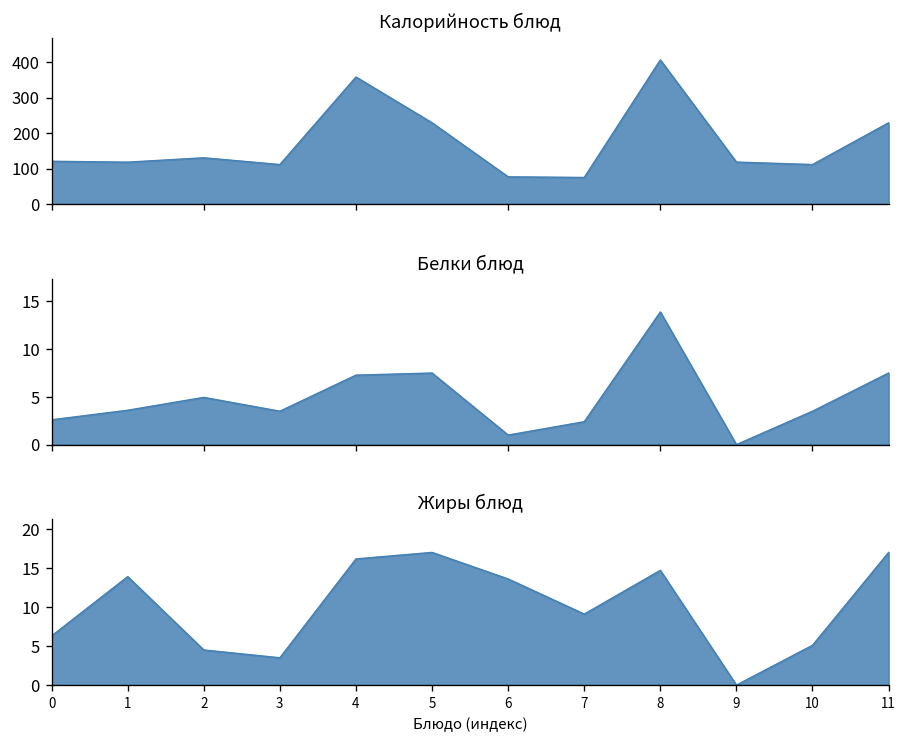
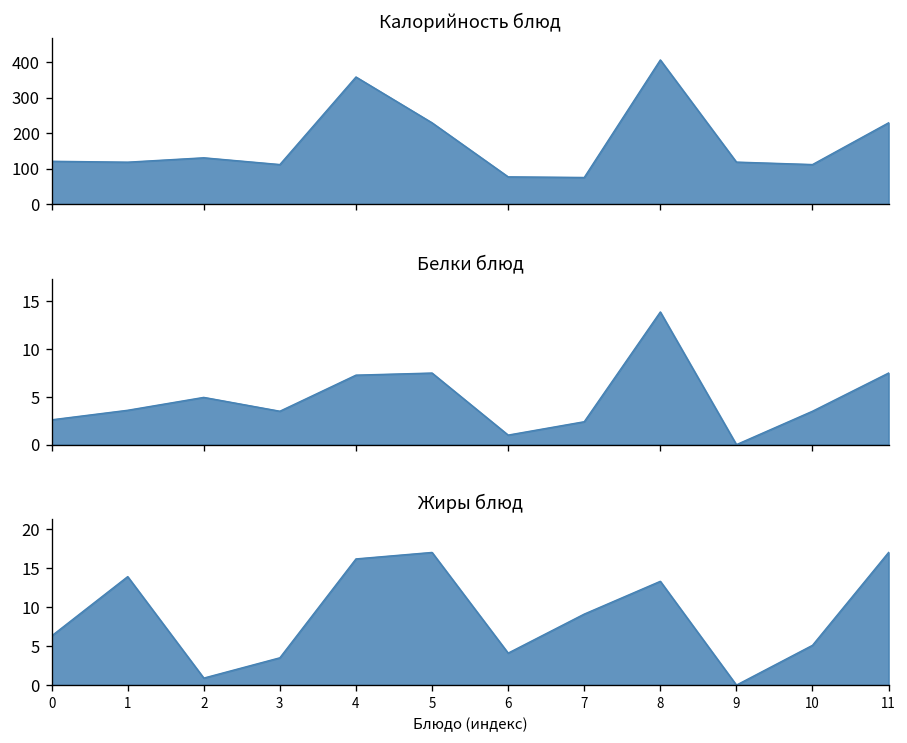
Жиры блюд, 2: 5 -> 1
Жиры блюд, 6: 14 -> 4
Жиры блюд, 8: 15 -> 13
